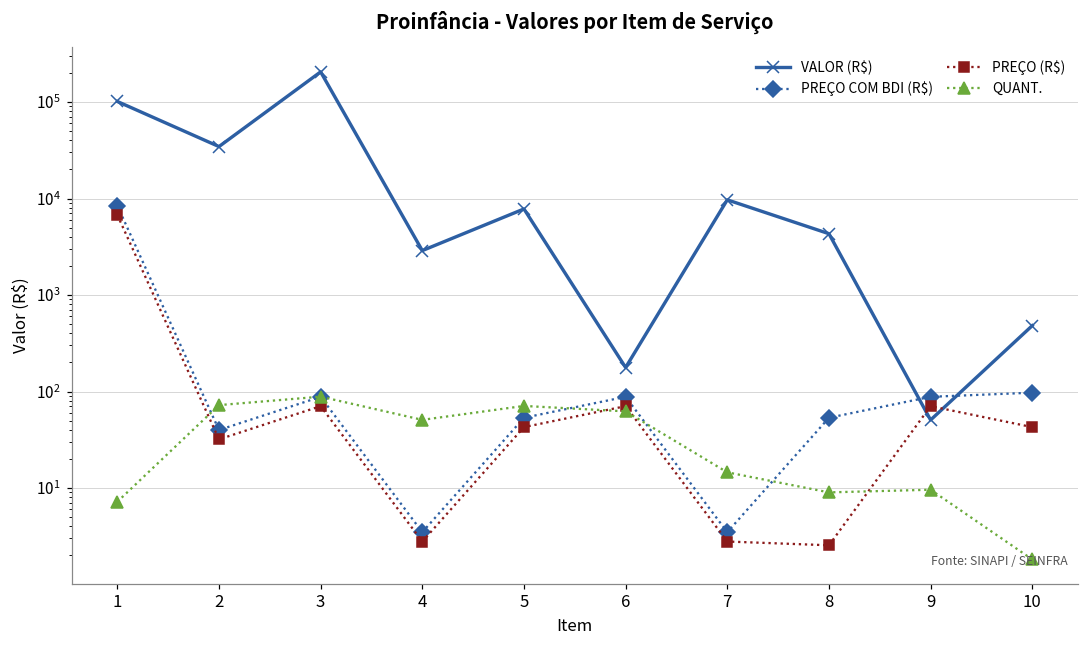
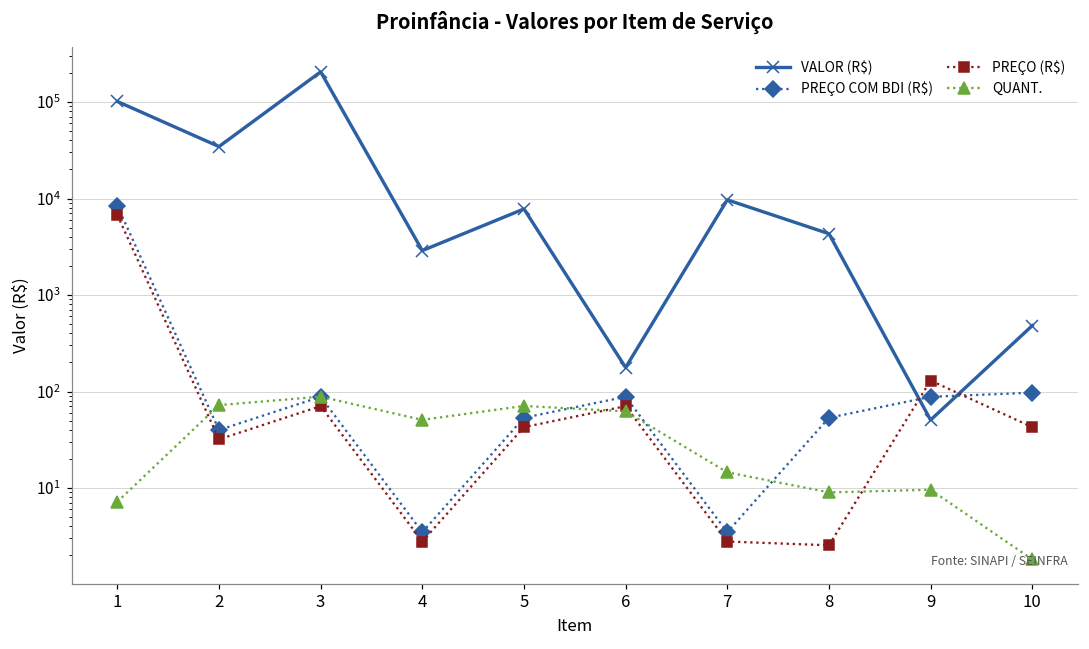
PREÇO (R$), 9: 70 -> 130
